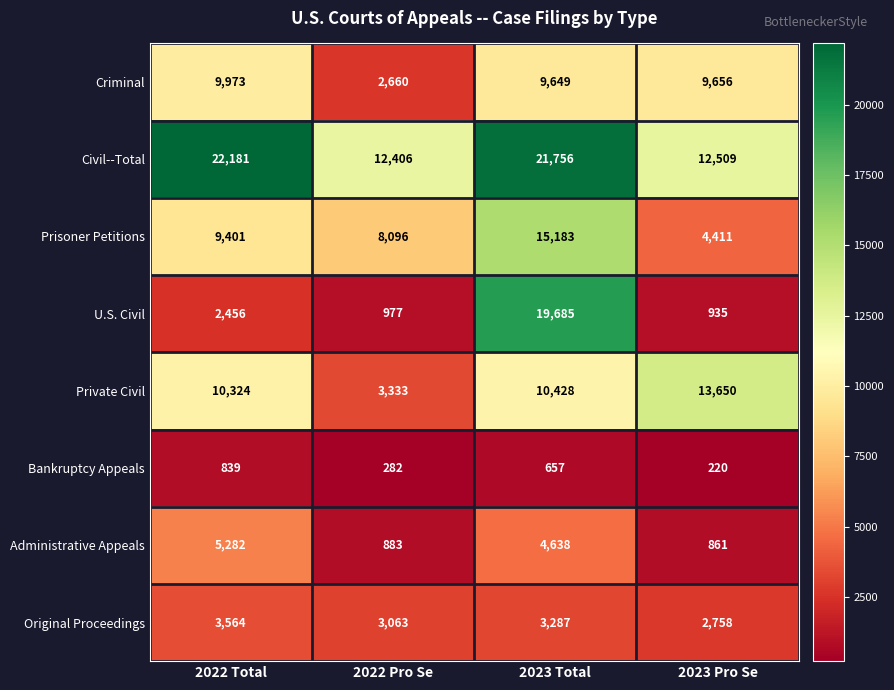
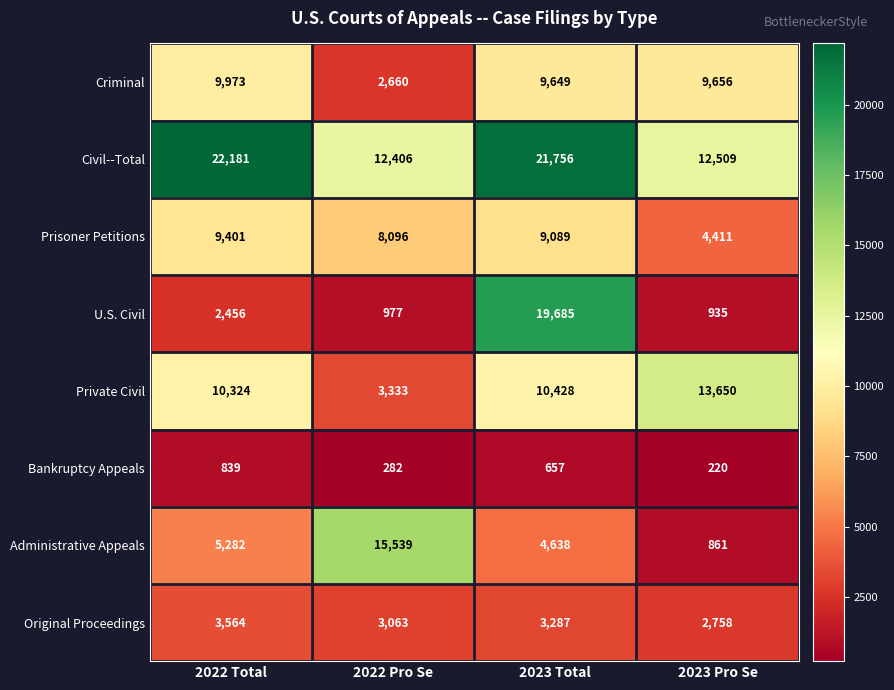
Prisoner Petitions, 2023 Total: 15,183 -> 9,089
Administrative Appeals, 2022 Pro Se: 883 -> 15,539
